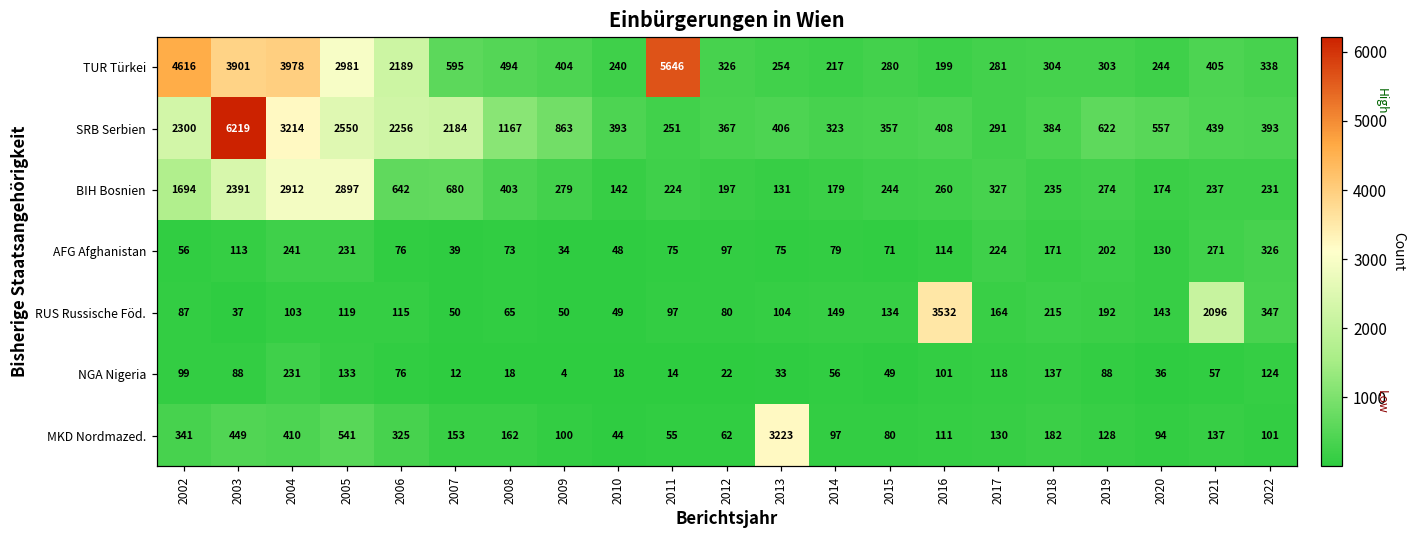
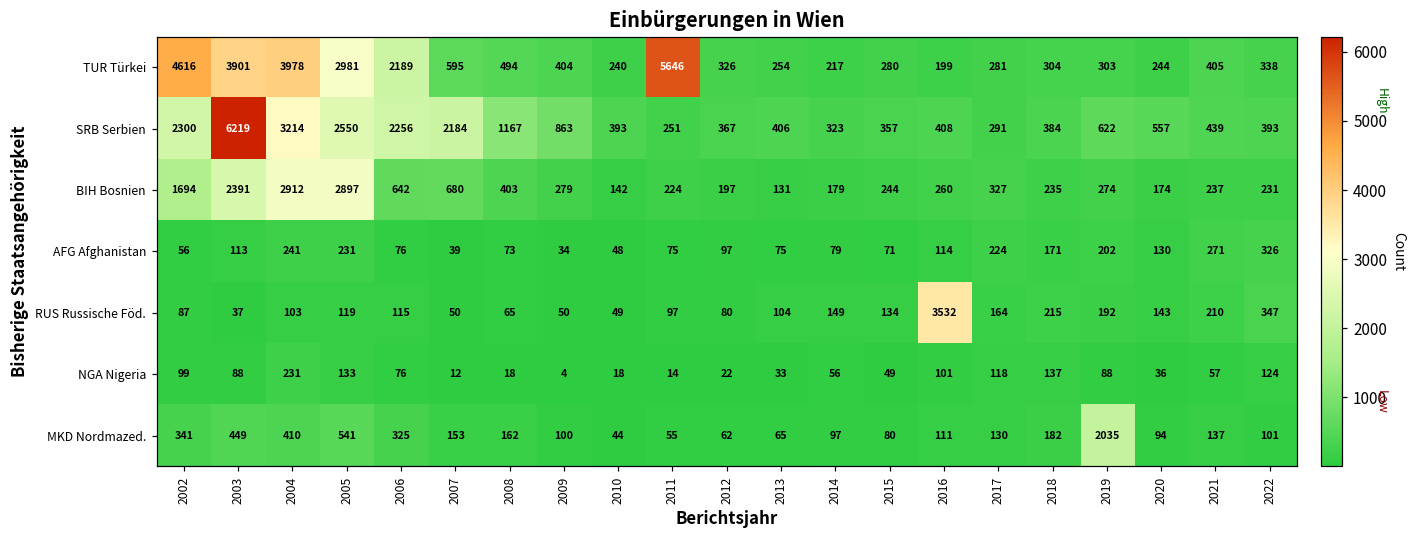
RUS Russische Föd., 2021: 2096 -> 210
MKD Nordmazed., 2013: 3223 -> 65
MKD Nordmazed., 2019: 128 -> 2035
